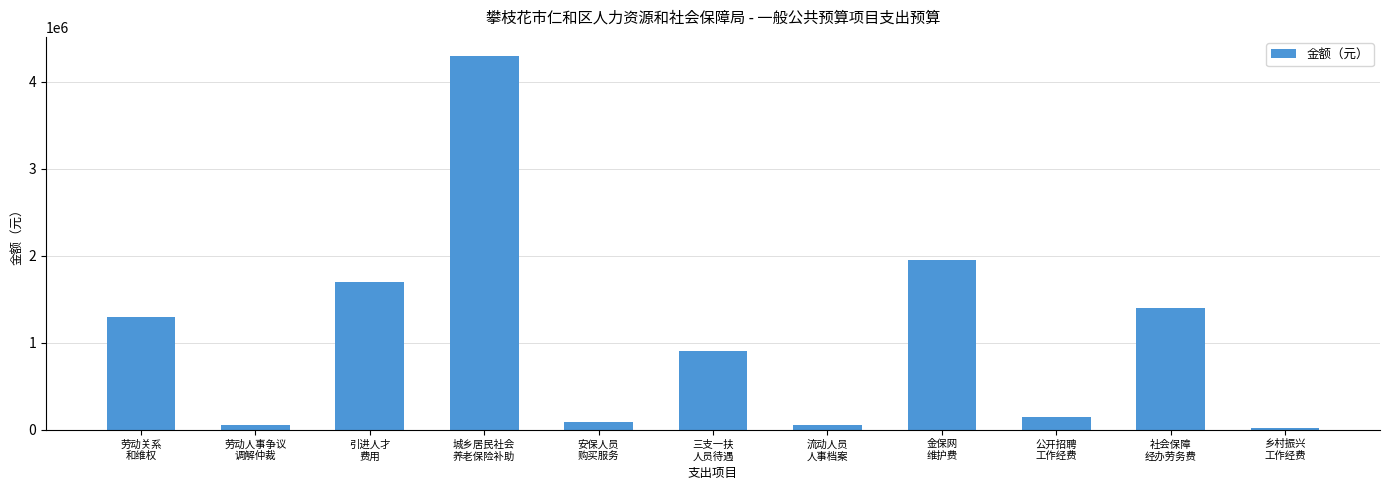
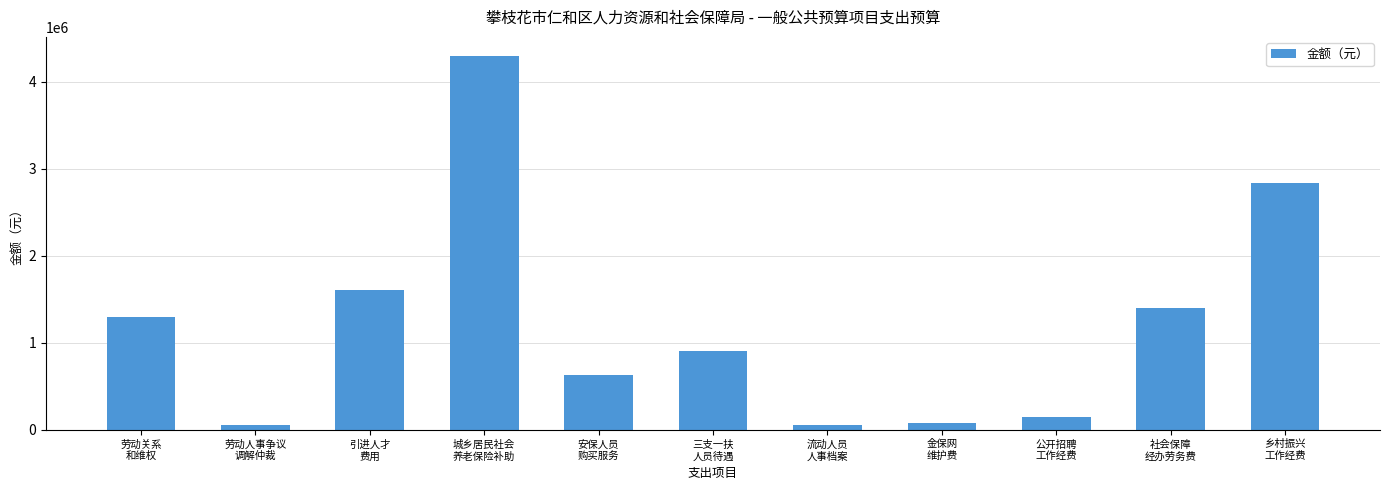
引进人才 费用: 1700000 -> 1600000
安保人员 购买服务: 100000 -> 600000
金保网 维护费: 2000000 -> 100000
乡村振兴 工作经费: 0 -> 2800000
